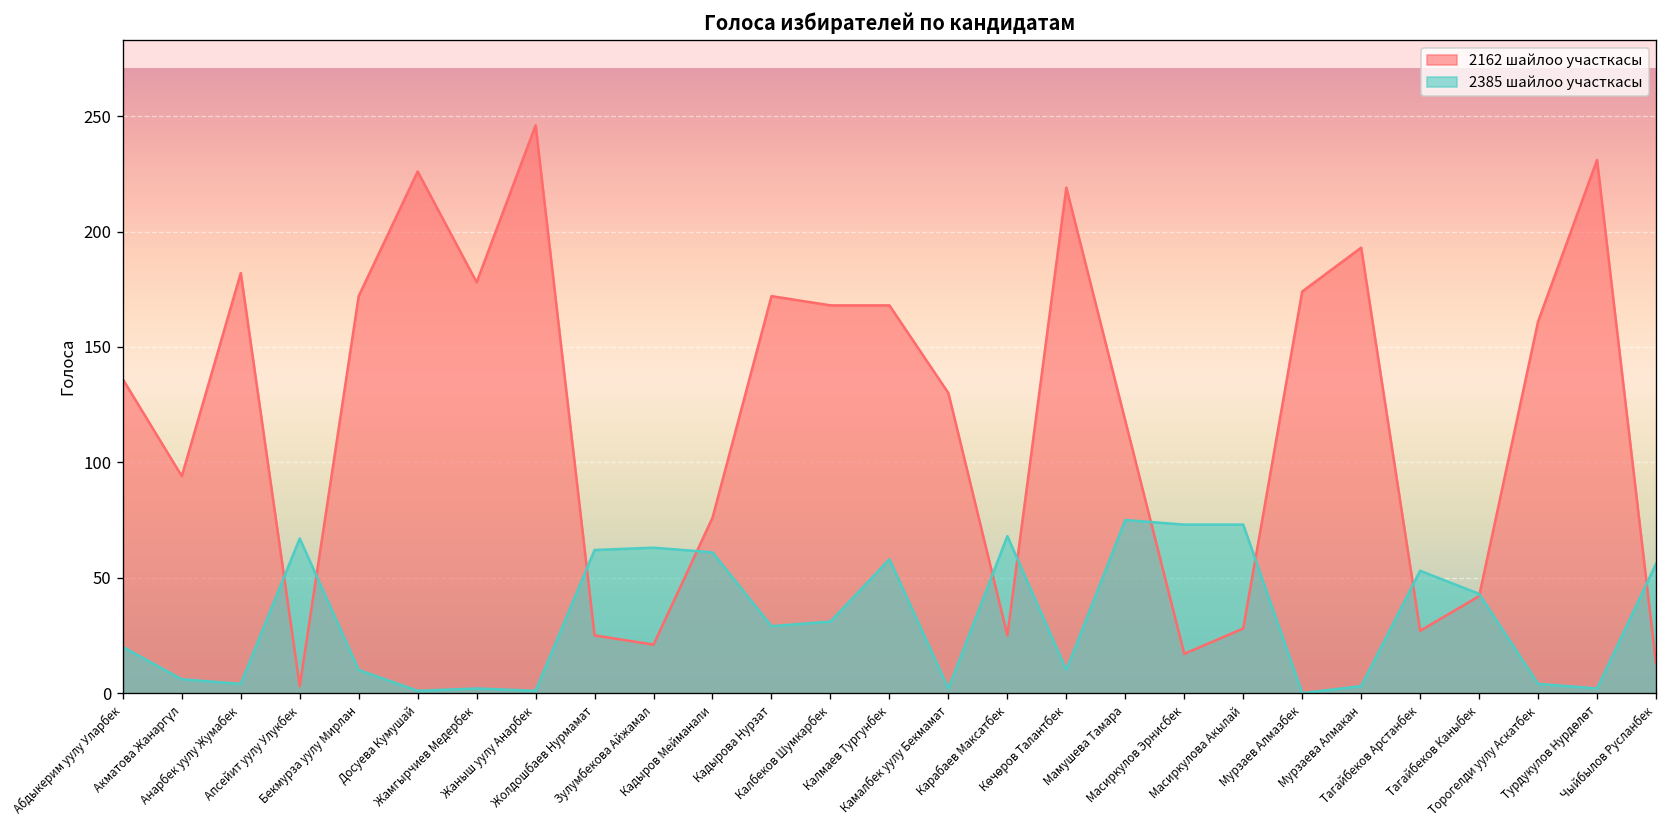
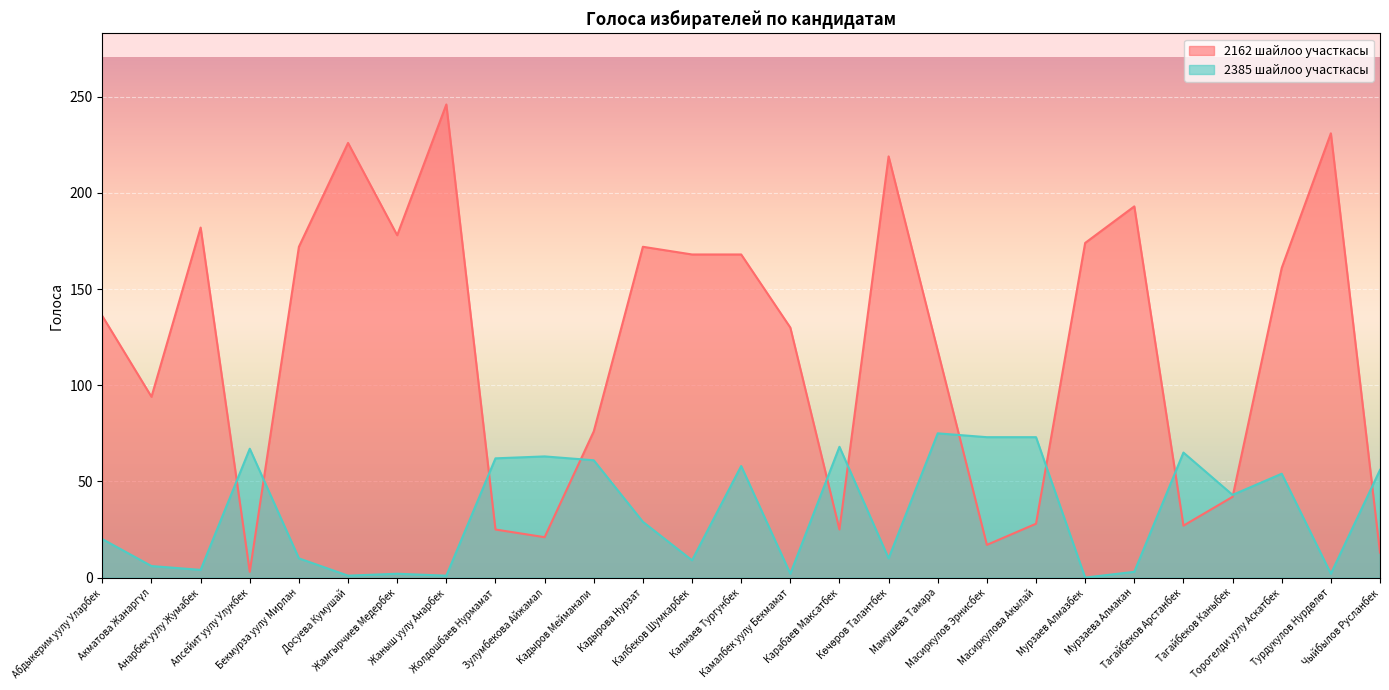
2385 шайлоо участкасы, Калбеков Шумкарбек: 31 -> 9
2385 шайлоо участкасы, Тагайбеков Арстанбек: 53 -> 65
2385 шайлоо участкасы, Торогелди уулу Аскатбек: 4 -> 54
